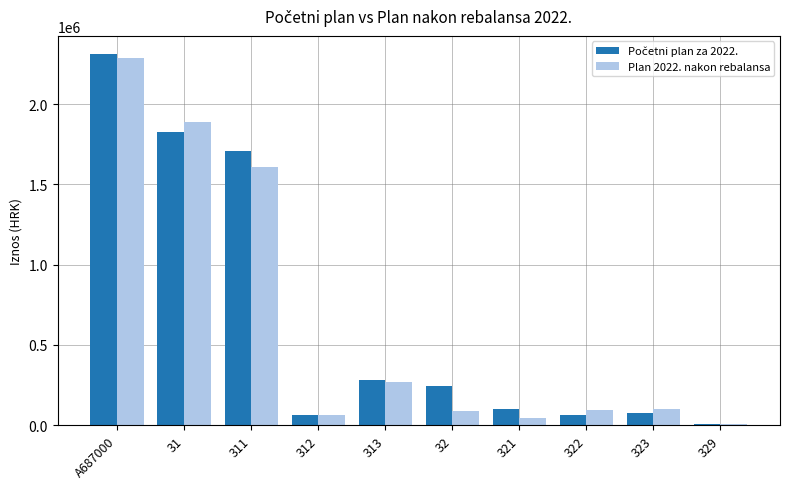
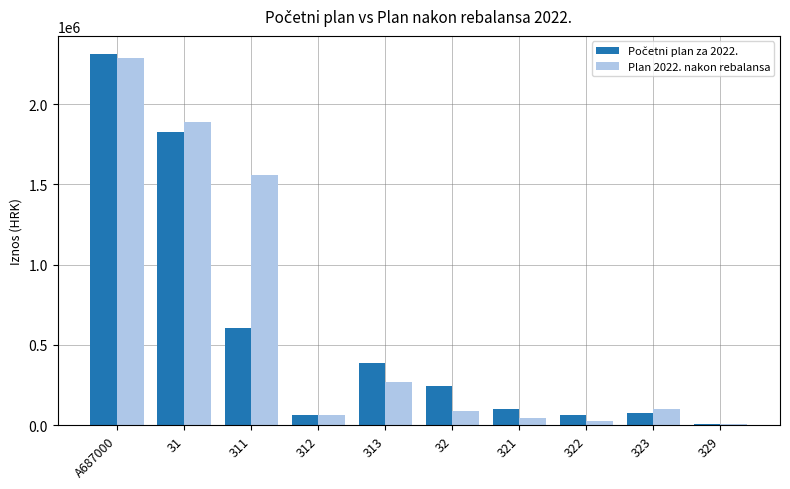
Početni plan za 2022., 311: 1710000 -> 610000
Plan 2022. nakon rebalansa, 311: 1610000 -> 1560000
Početni plan za 2022., 313: 280000 -> 390000
Plan 2022. nakon rebalansa, 322: 100000 -> 30000
